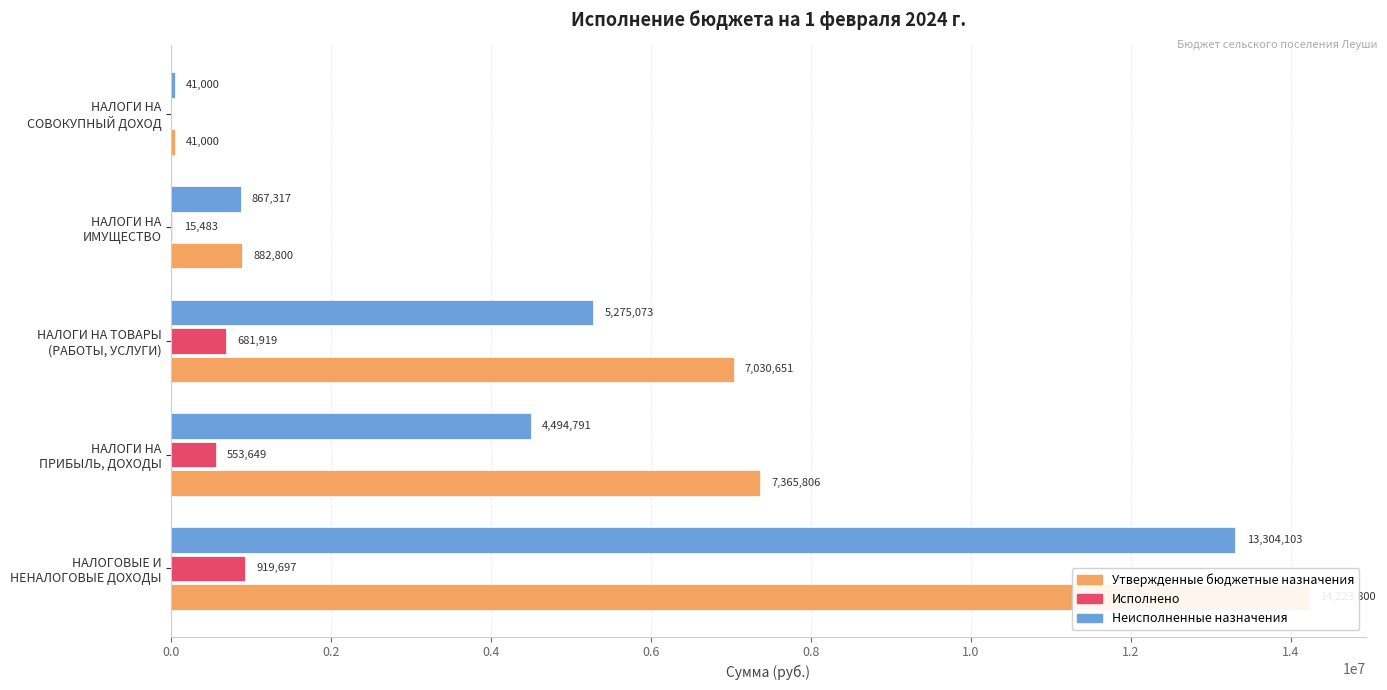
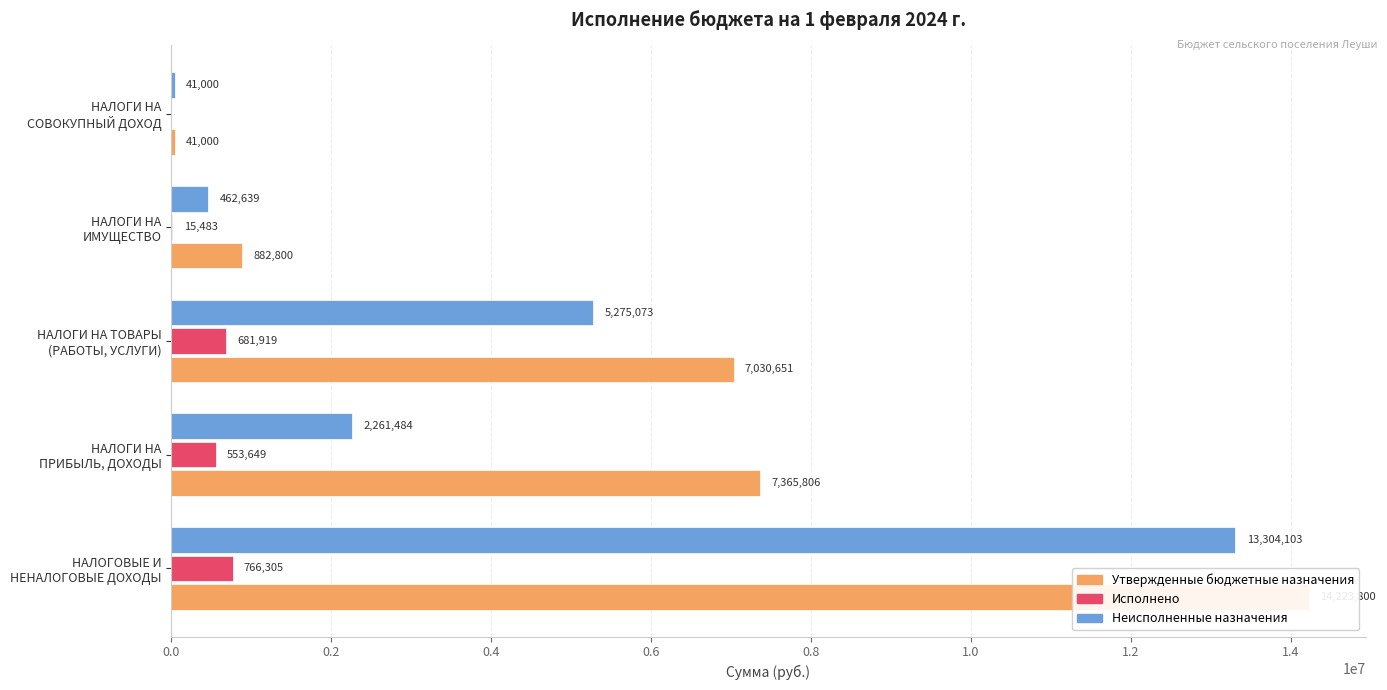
Неисполненные назначения, НАЛОГИ НА ИМУЩЕСТВО: 867,317 -> 462,639
Неисполненные назначения, НАЛОГИ НА ПРИБЫЛЬ, ДОХОДЫ: 4,494,791 -> 2,261,484
Исполнено, НАЛОГОВЫЕ И НЕНАЛОГОВЫЕ ДОХОДЫ: 919,697 -> 766,305
